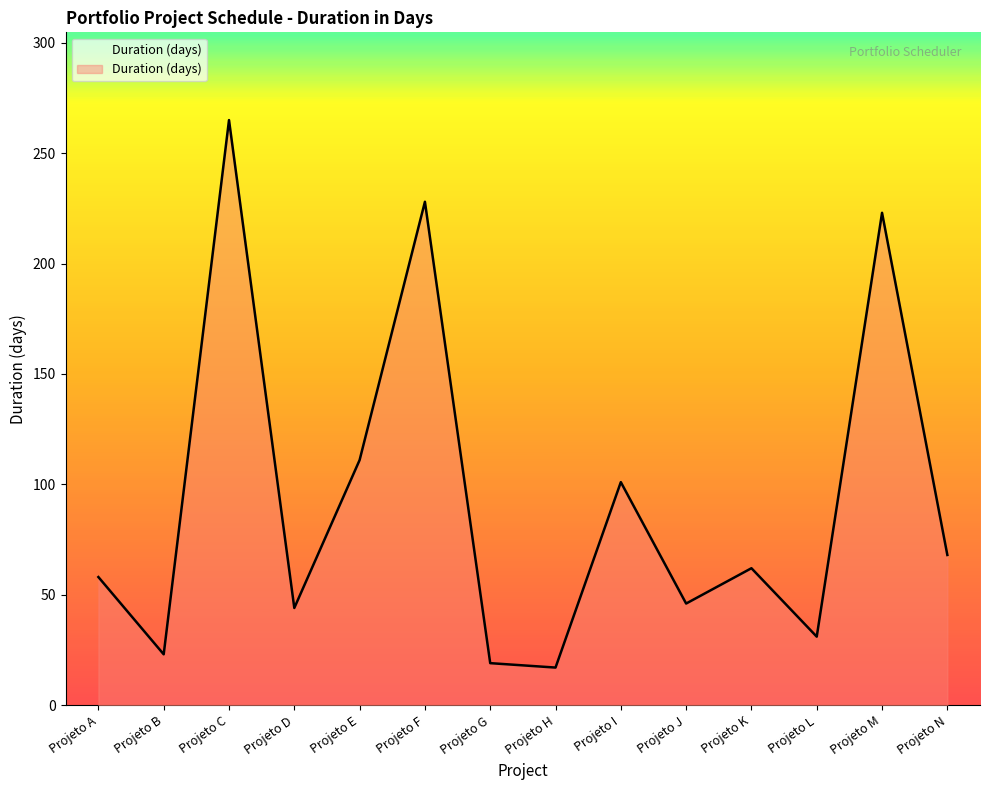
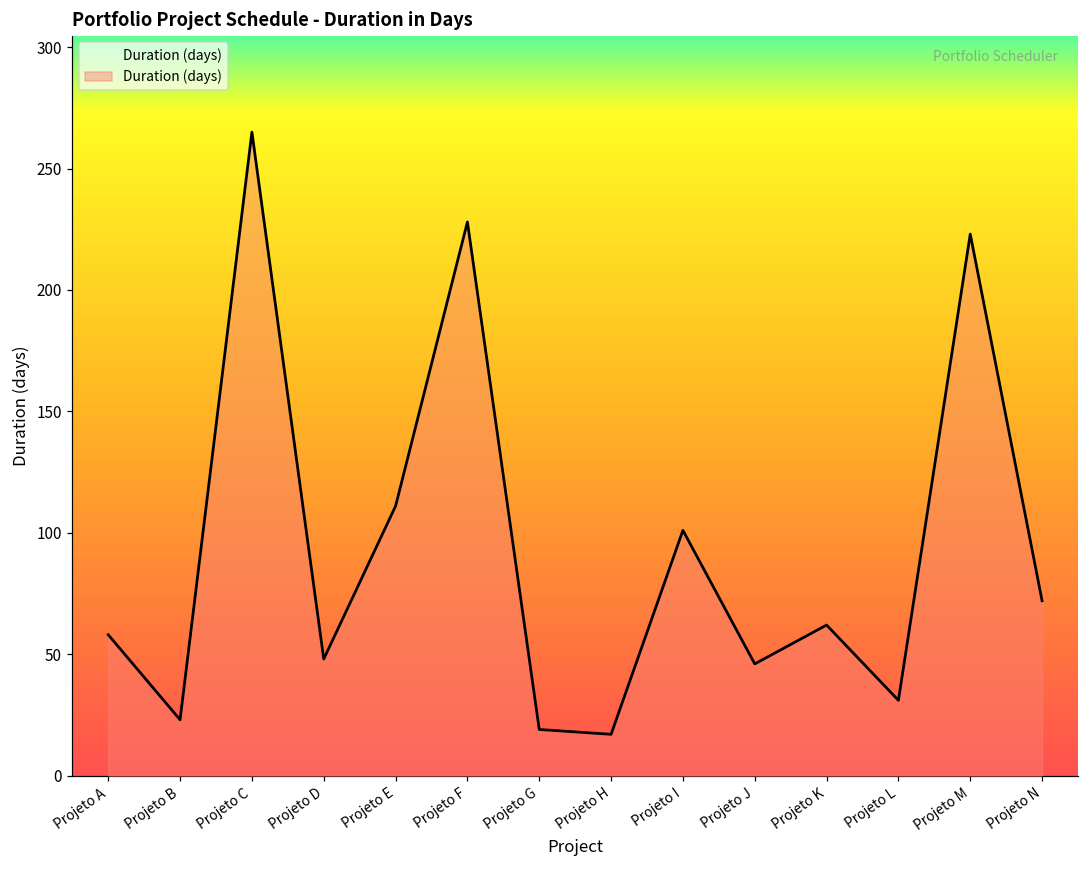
Projeto D: 44 -> 48
Projeto N: 68 -> 72
